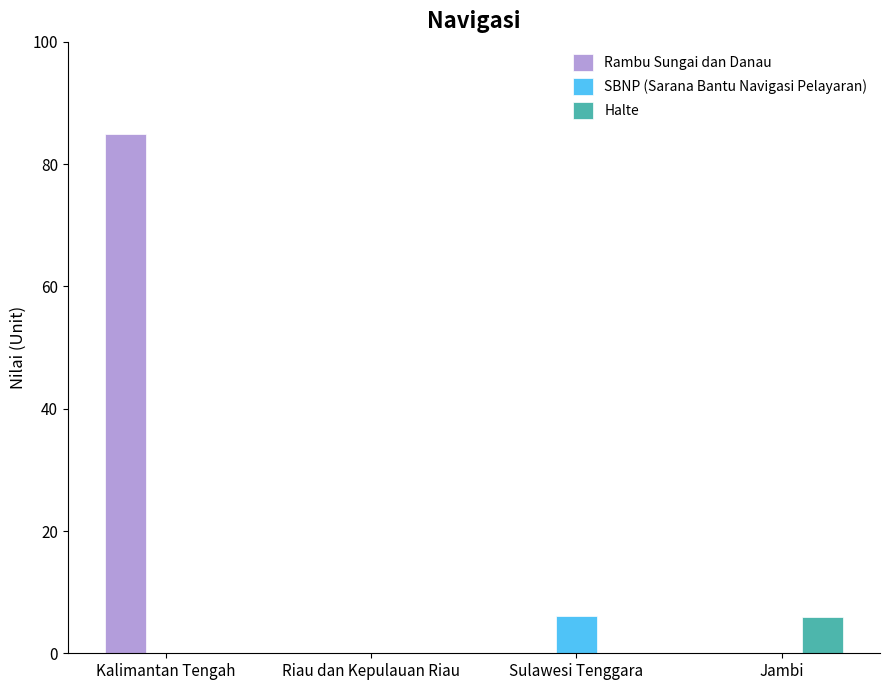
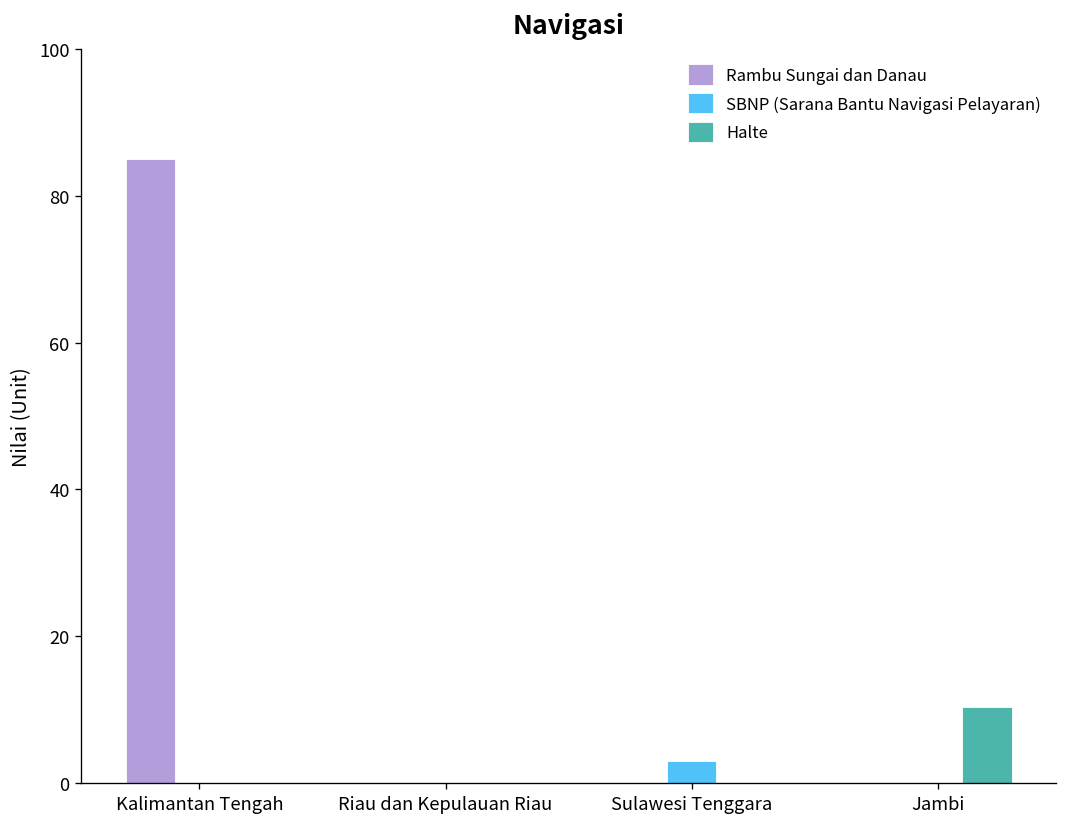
SBNP (Sarana Bantu Navigasi Pelayaran), Sulawesi Tenggara: 6 -> 3
Halte, Jambi: 6 -> 10
